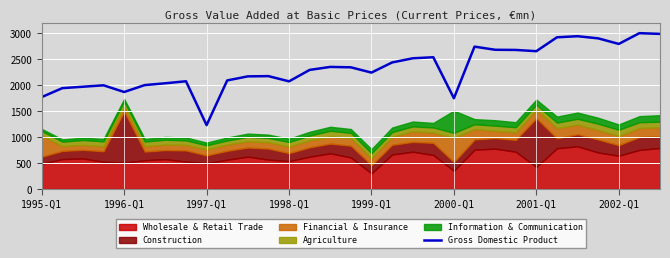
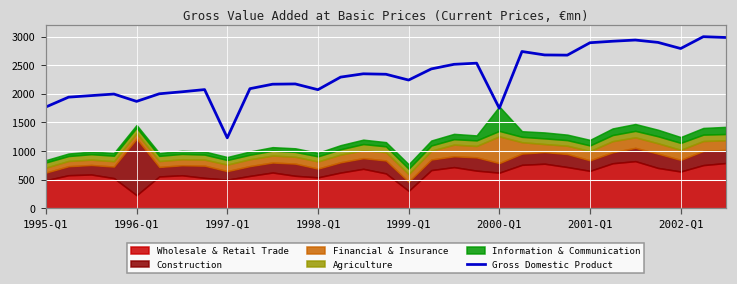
Financial & Insurance, 1995-Q1: 400 -> 100
Wholesale & Retail Trade, 1996-Q1: 500 -> 200
Wholesale & Retail Trade, 2000-Q1: 400 -> 600
Gross Domestic Product, 2001-Q1: 2700 -> 2900
Wholesale & Retail Trade, 2001-Q1: 400 -> 700
Construction, 2001-Q1: 900 -> 200
